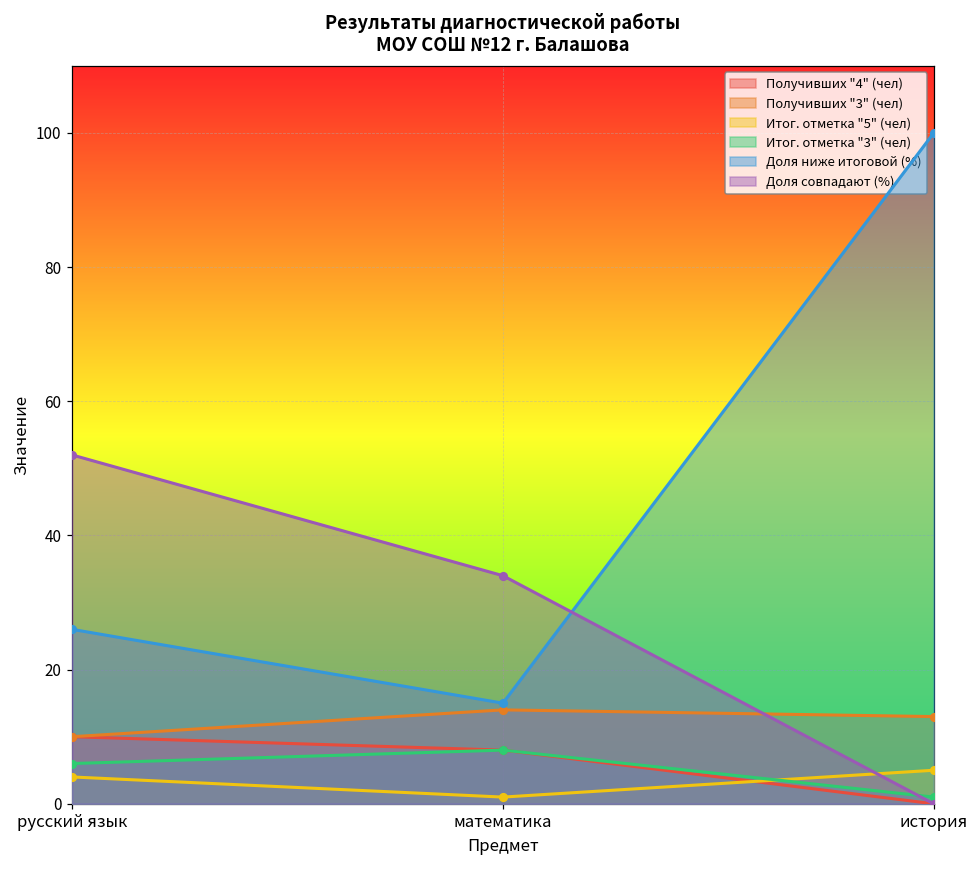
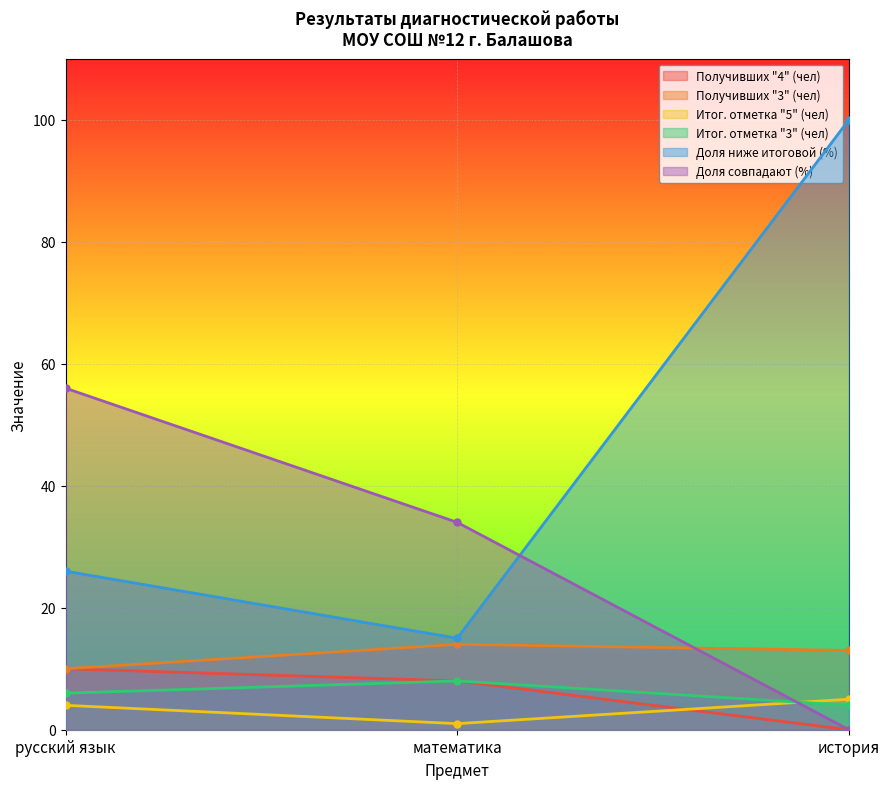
Доля совпадают (%), русский язык: 52 -> 56
Итог. отметка "3" (чел), история: 1 -> 4
